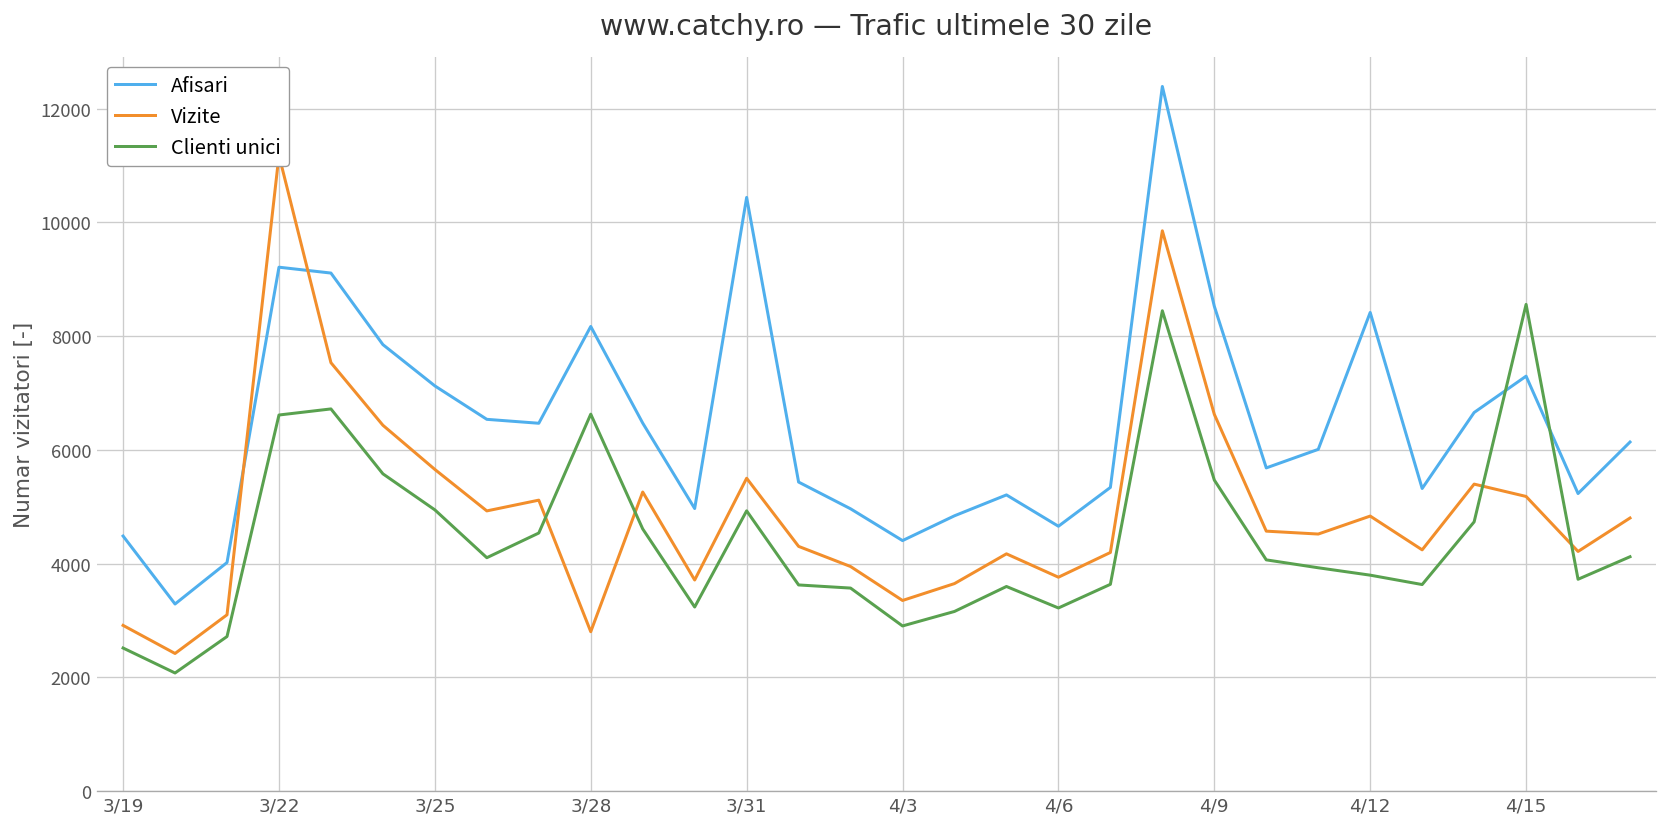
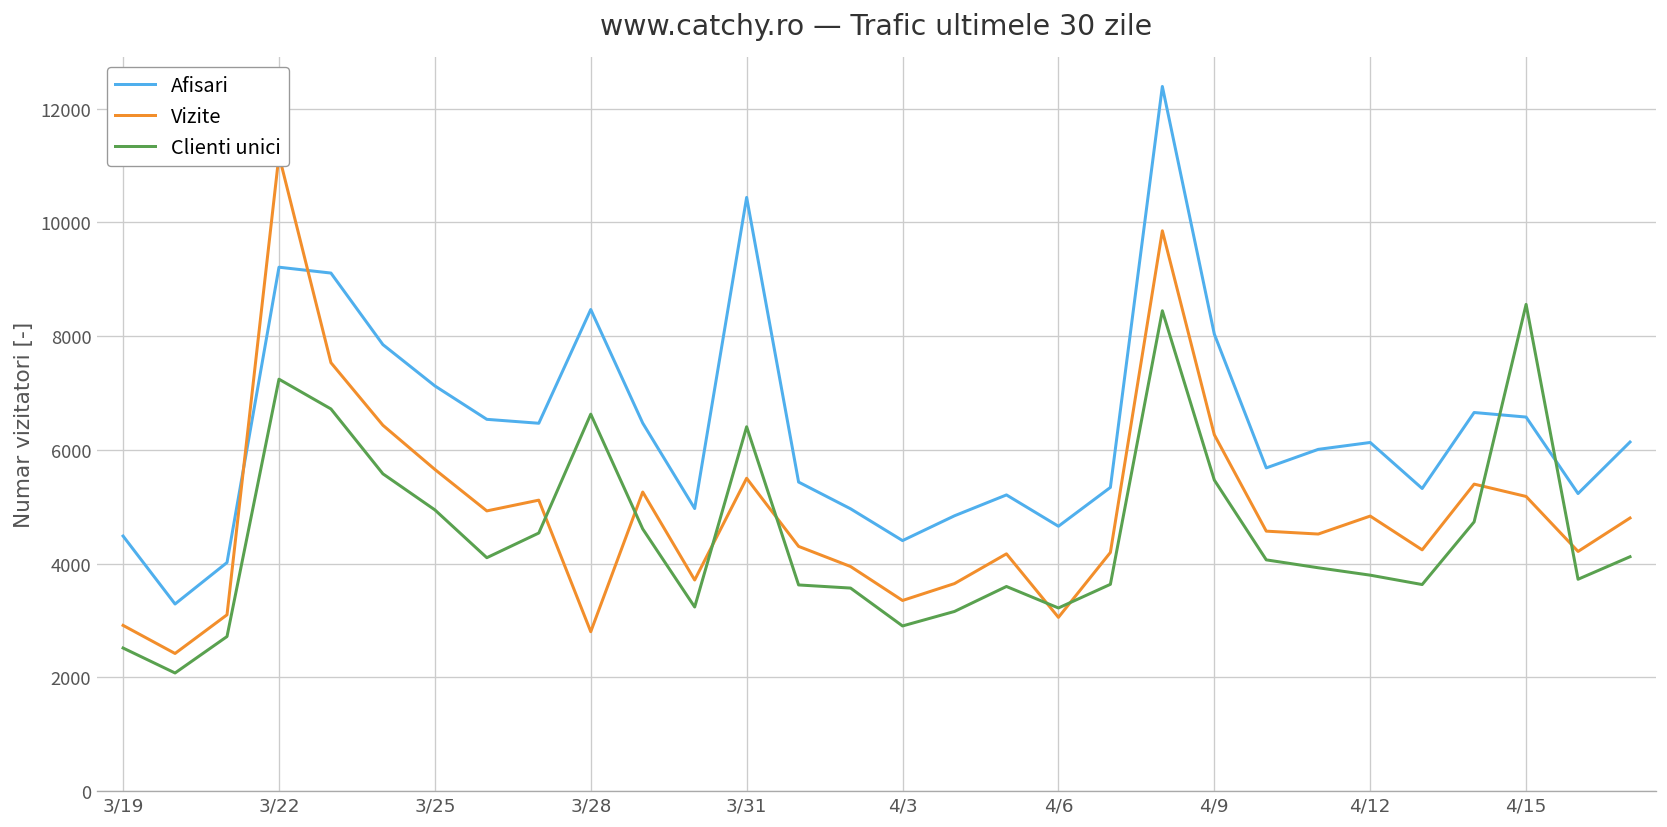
Clienti unici, 3/22: 6600 -> 7200
Afisari, 3/28: 8200 -> 8500
Clienti unici, 3/31: 4900 -> 6400
Vizite, 4/6: 3800 -> 3100
Afisari, 4/9: 8500 -> 8000
Vizite, 4/9: 6600 -> 6300
Afisari, 4/12: 8400 -> 6100
Afisari, 4/15: 7300 -> 6600
